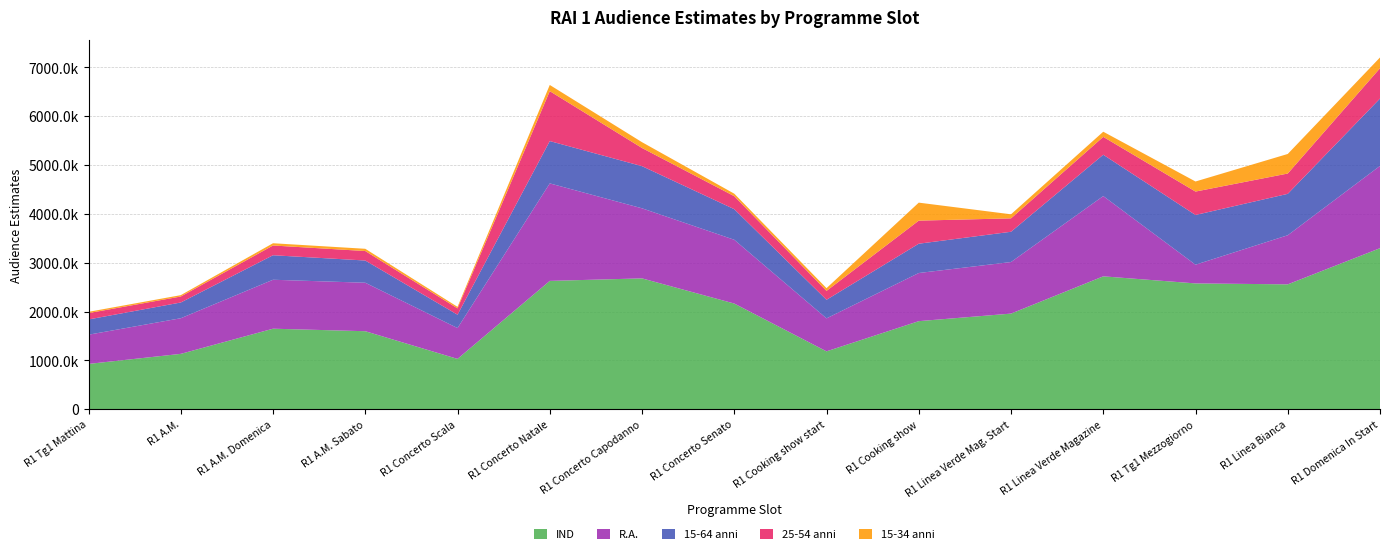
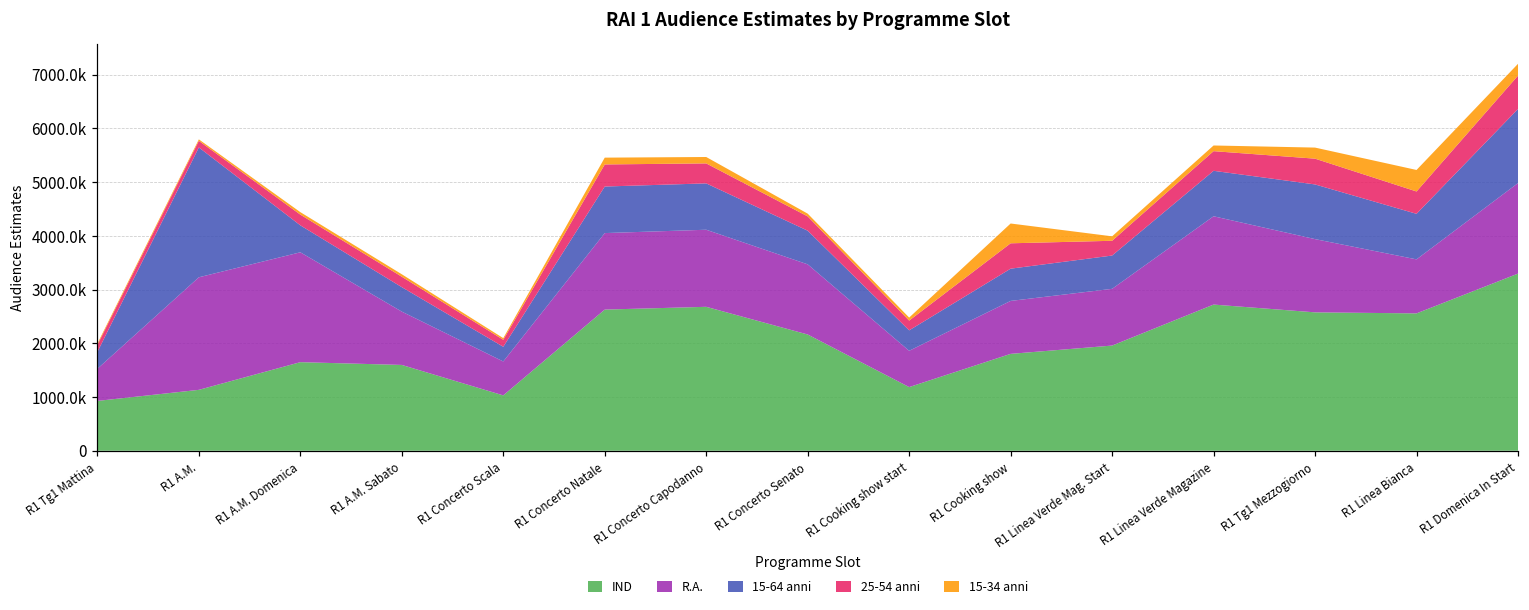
R.A., R1 A.M.: 700000 -> 2100000
15-64 anni, R1 A.M.: 300000 -> 2400000
R.A., R1 A.M. Domenica: 1000000 -> 2000000
R.A., R1 Concerto Natale: 2000000 -> 1400000
25-54 anni, R1 Concerto Natale: 1000000 -> 400000
R.A., R1 Tg1 Mezzogiorno: 400000 -> 1400000
